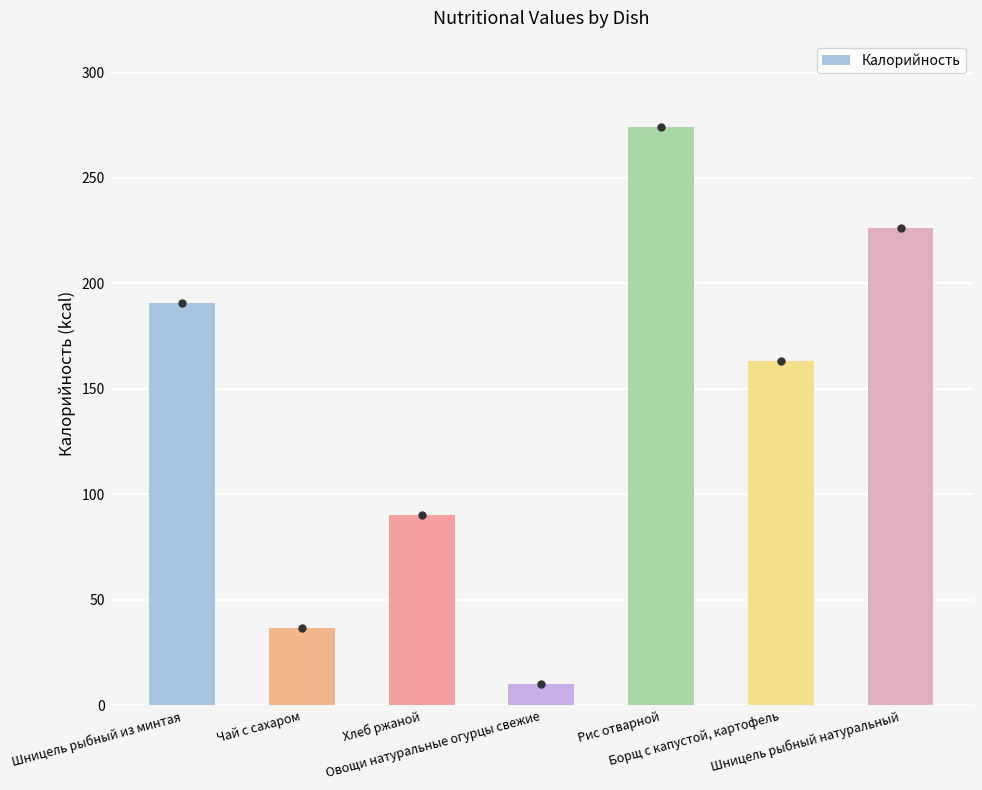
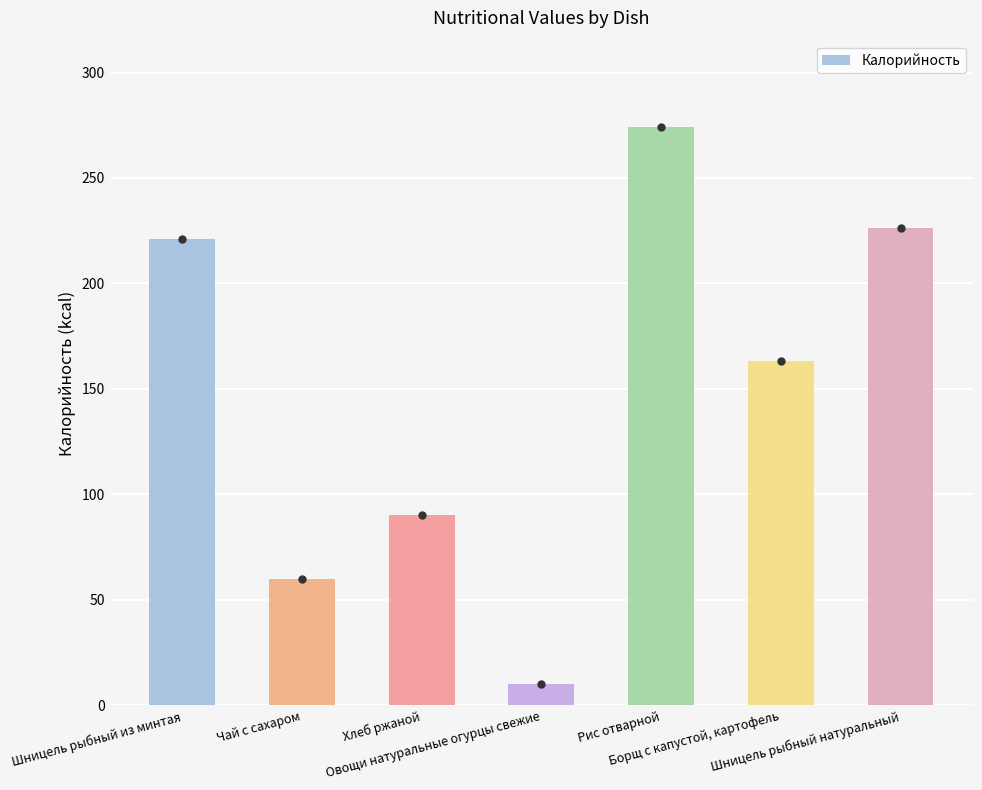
Калорийность, Шницель рыбный из минтая: 191 -> 221
Калорийность, Чай с сахаром: 37 -> 60
